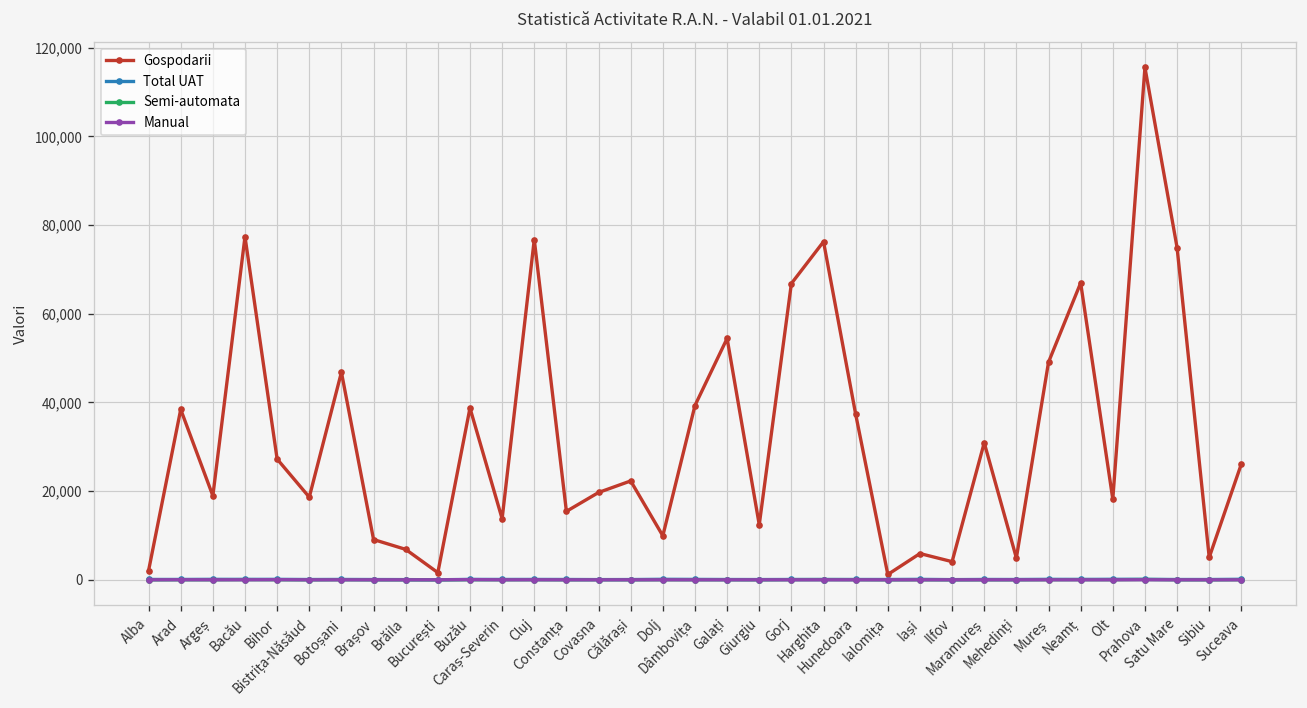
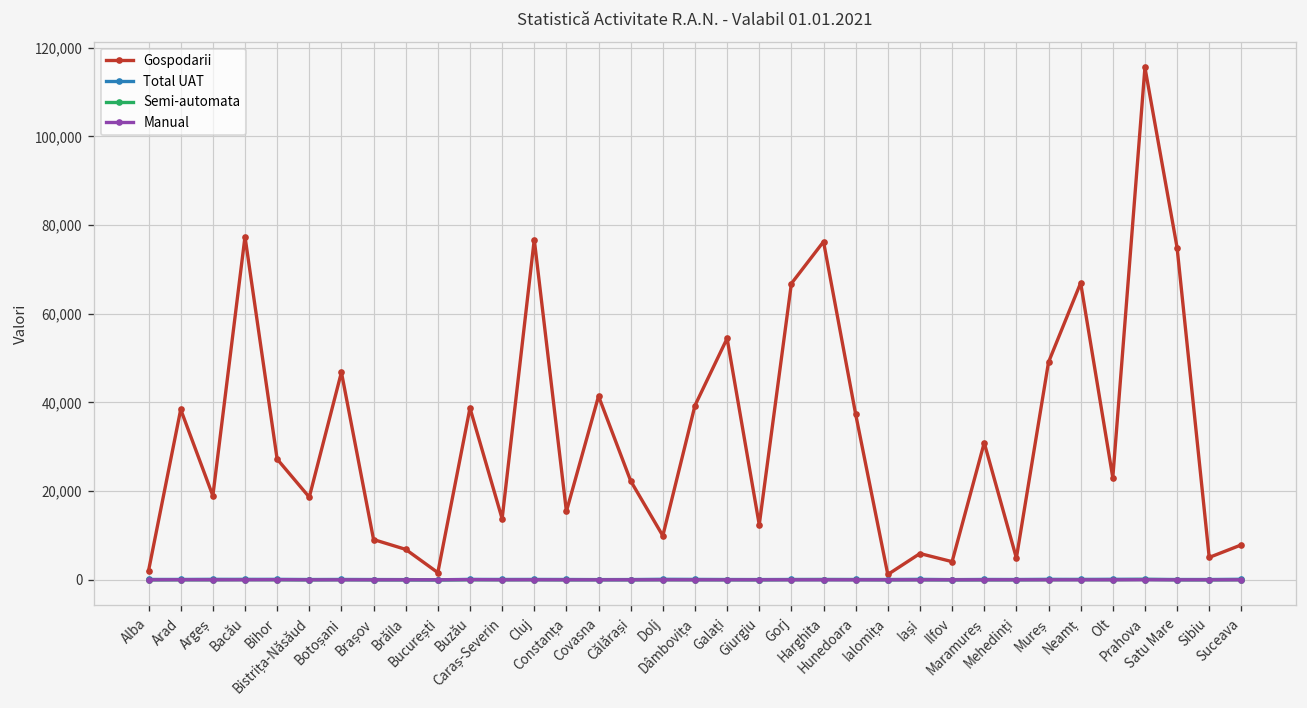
Gospodarii, Covasna: 20,000 -> 41,000
Gospodarii, Olt: 18,000 -> 23,000
Gospodarii, Suceava: 26,000 -> 8,000
